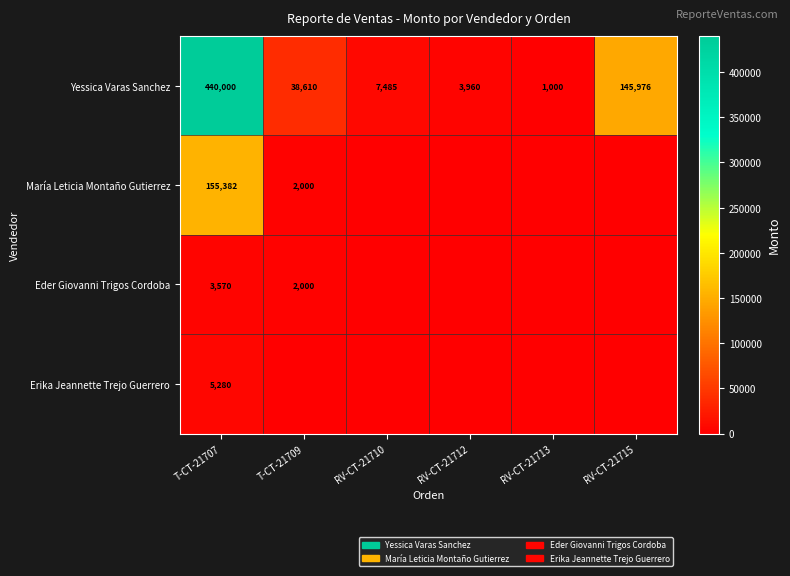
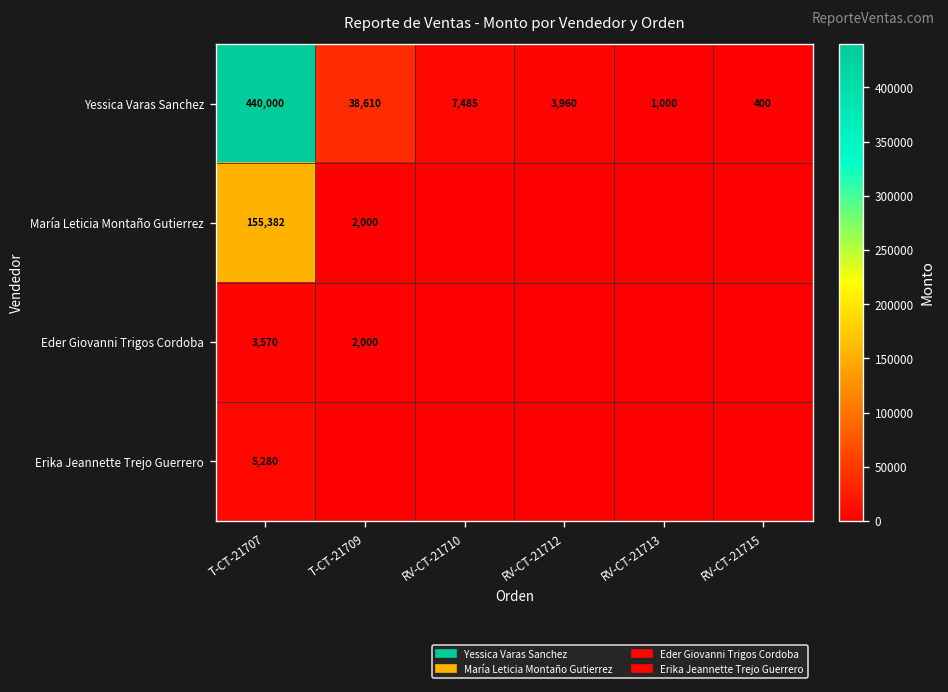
Yessica Varas Sanchez, RV-CT-21715: 145,976 -> 400
